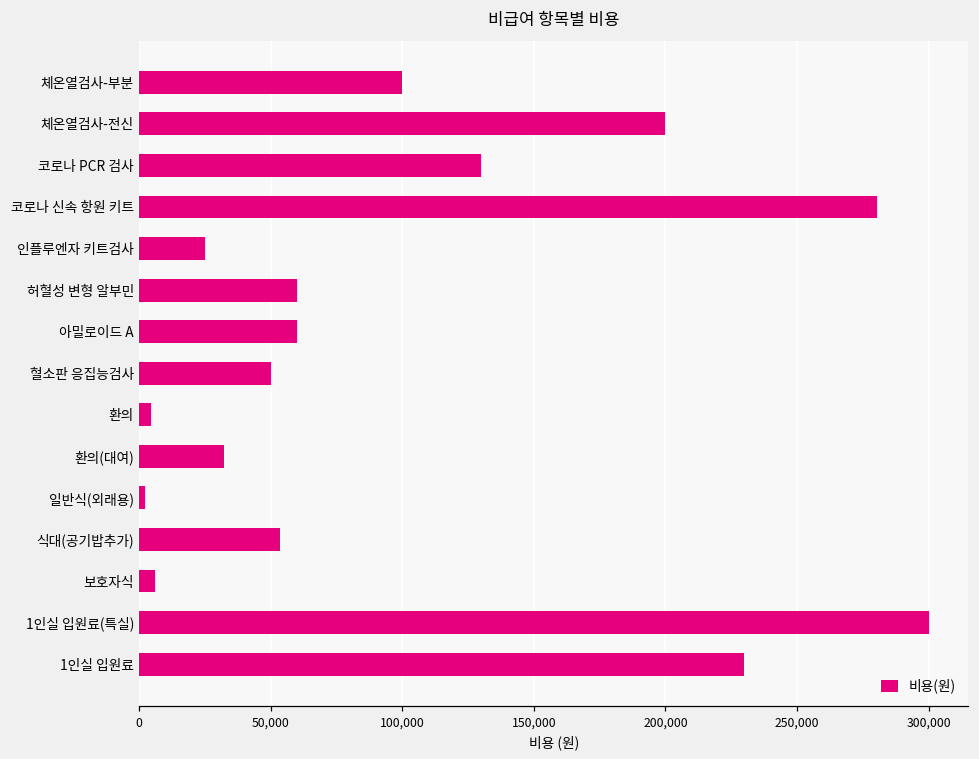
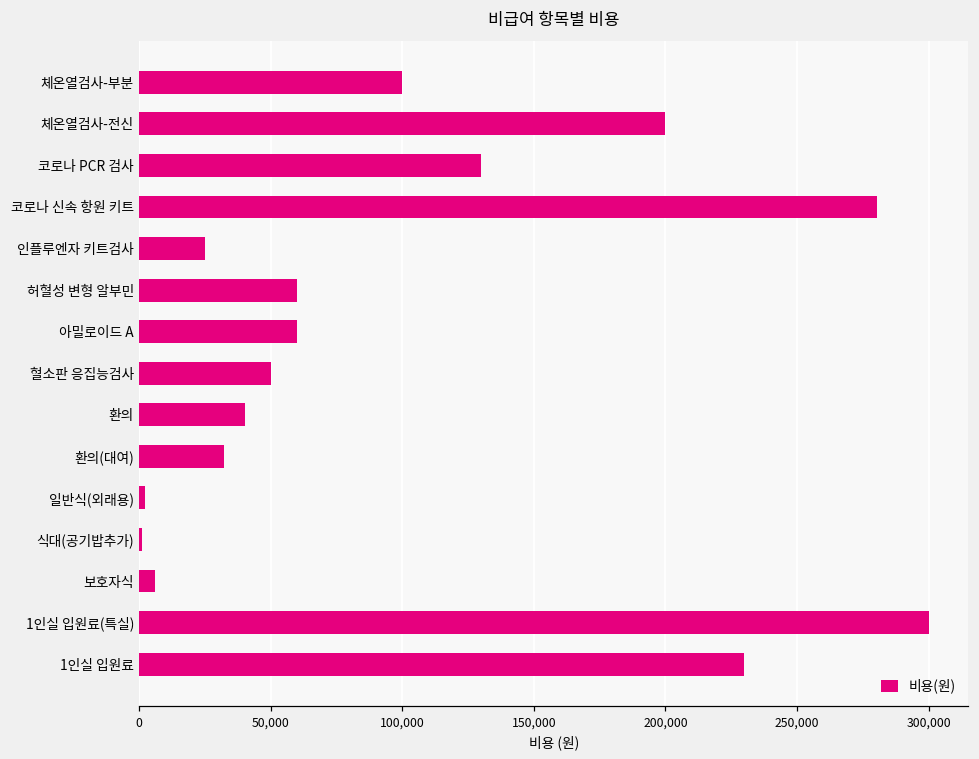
환의: 4,000 -> 40,000
식대(공기밥추가): 53,000 -> 1,000
